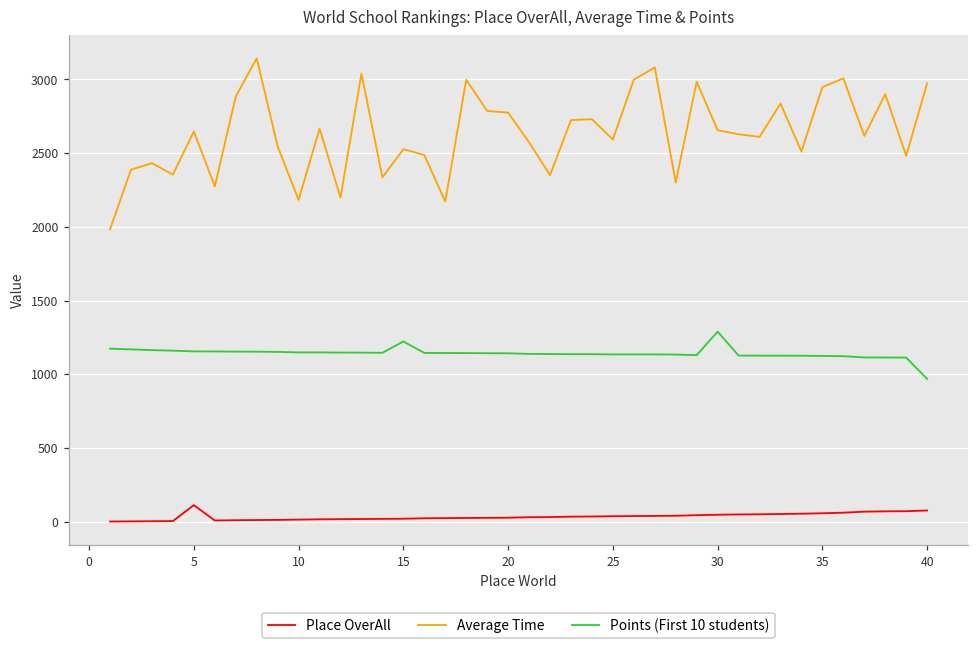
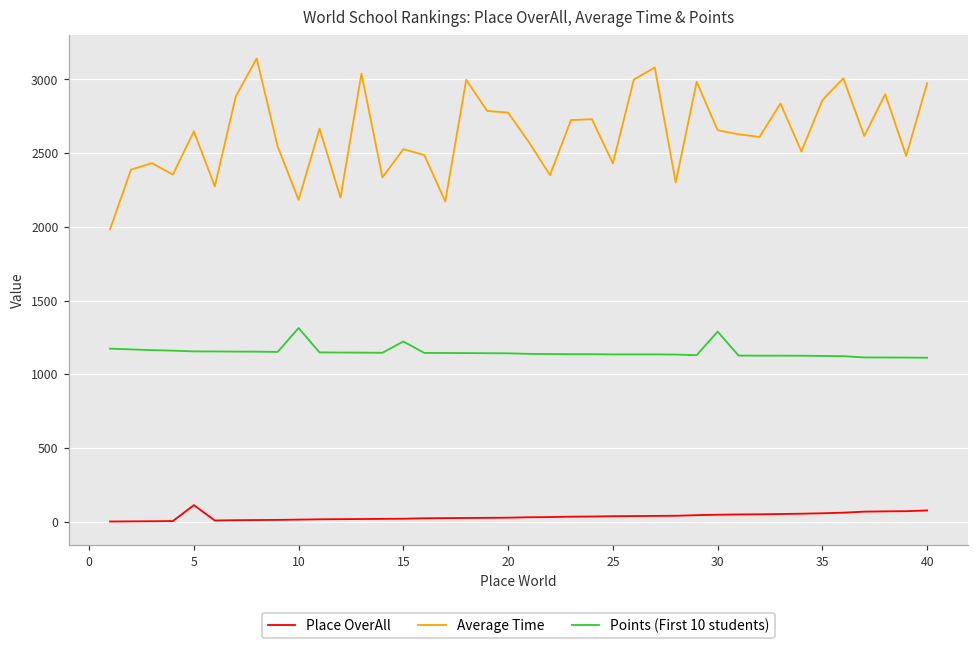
Points (First 10 students), 10: 1150 -> 1310
Average Time, 25: 2590 -> 2430
Average Time, 35: 2950 -> 2860
Points (First 10 students), 40: 970 -> 1110
